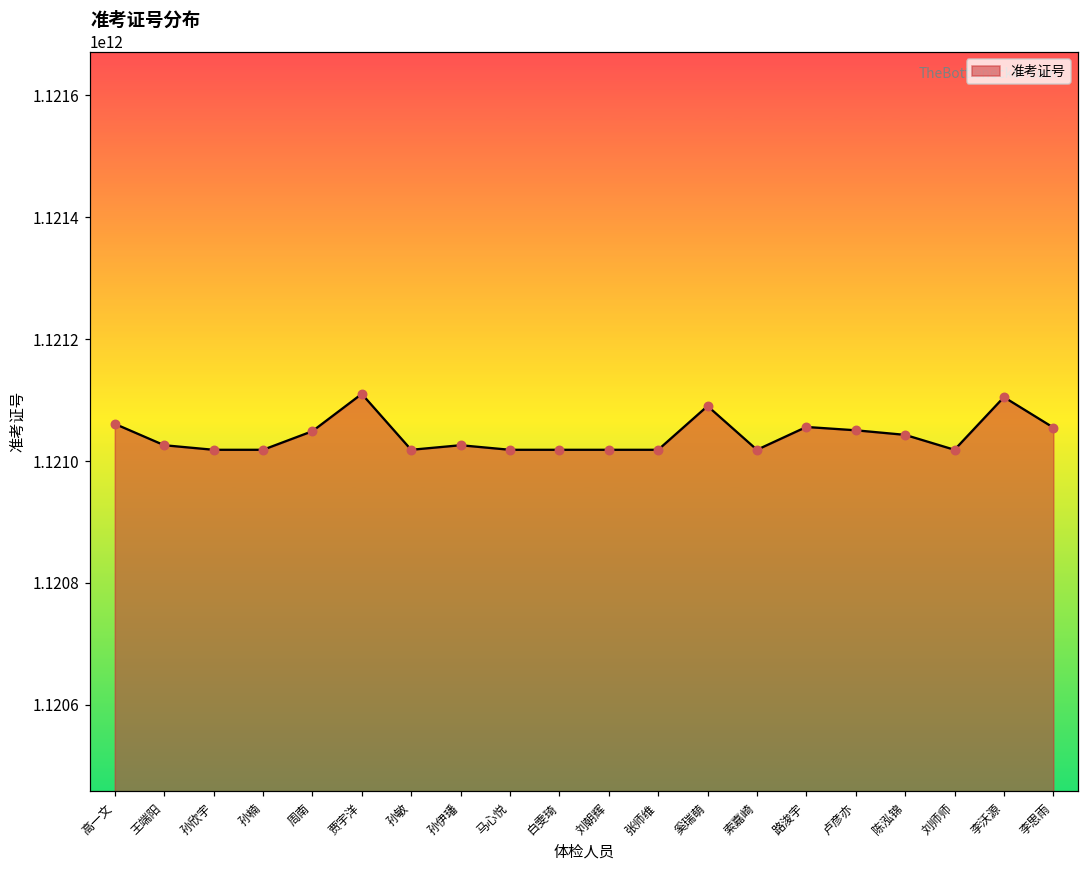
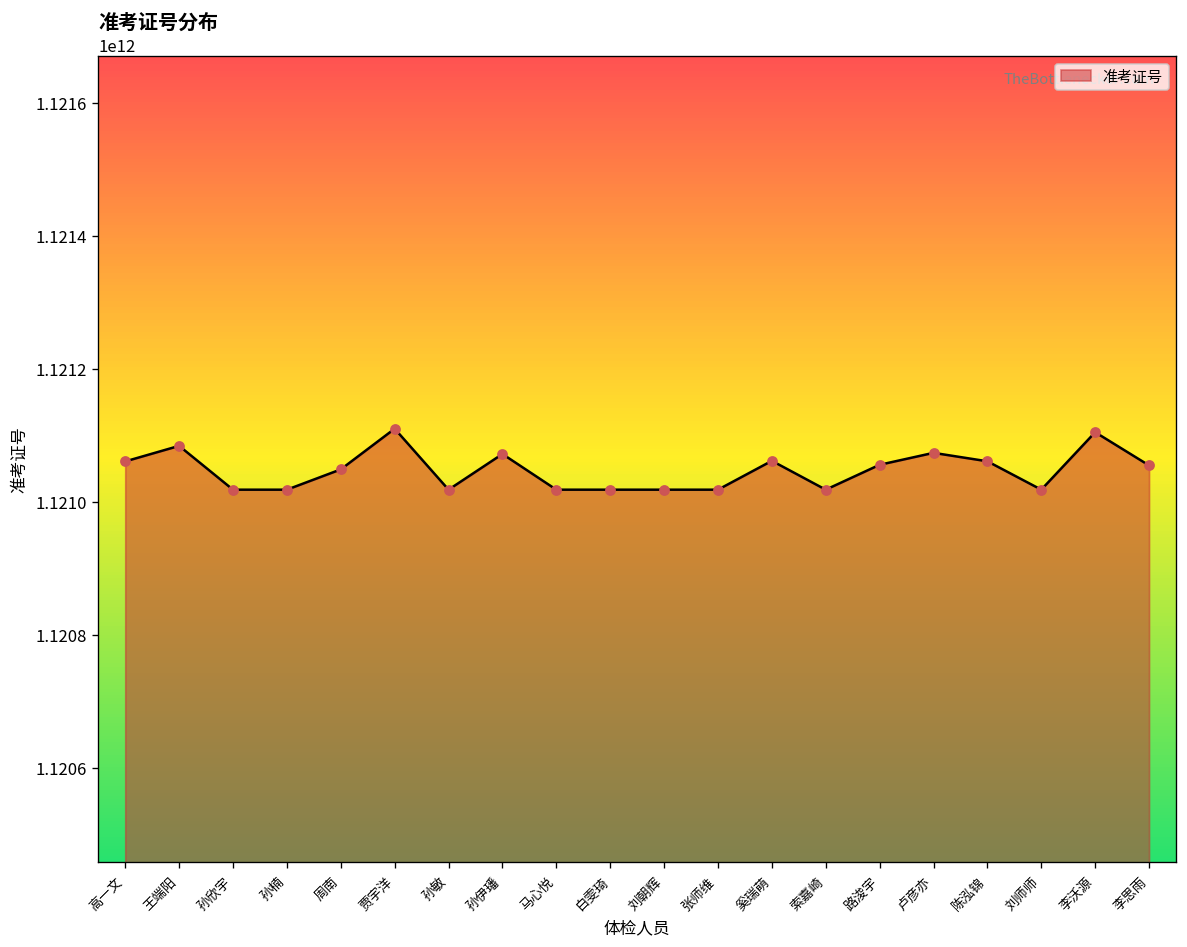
王端阳: 1121030000000 -> 1121080000000
孙伊璠: 1121030000000 -> 1121070000000
奚瑞萌: 1121090000000 -> 1121060000000
卢彦亦: 1121050000000 -> 1121070000000
陈泓锦: 1121040000000 -> 1121060000000
